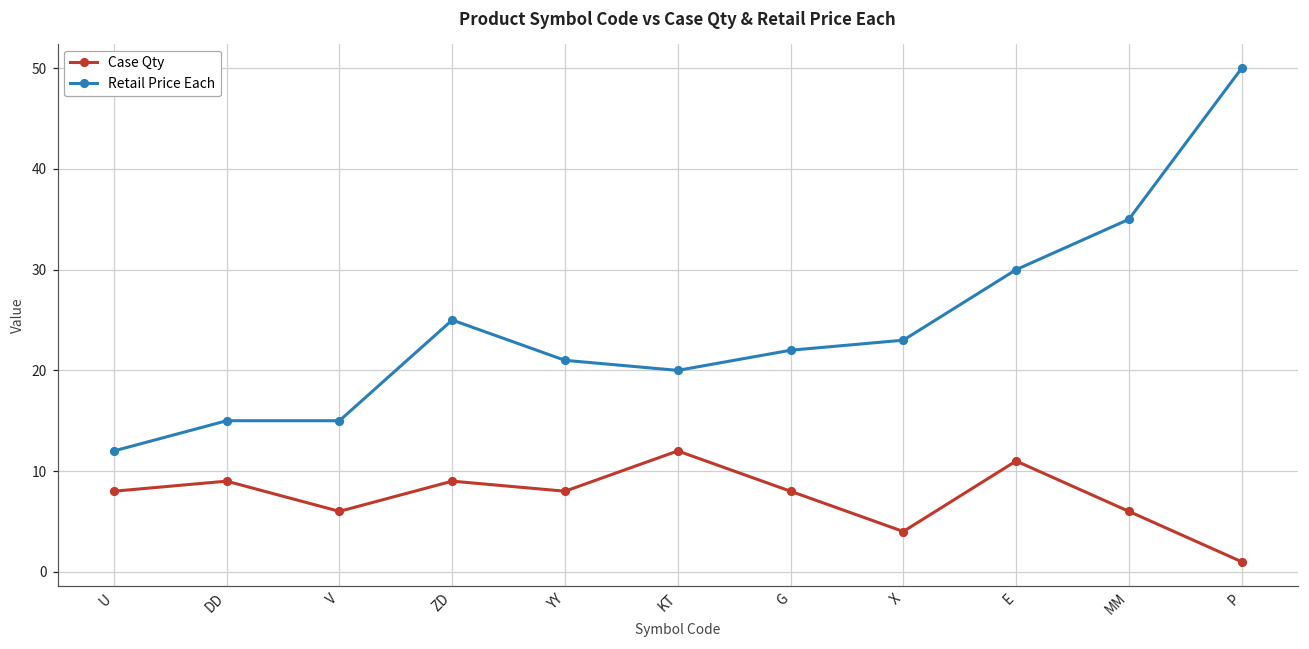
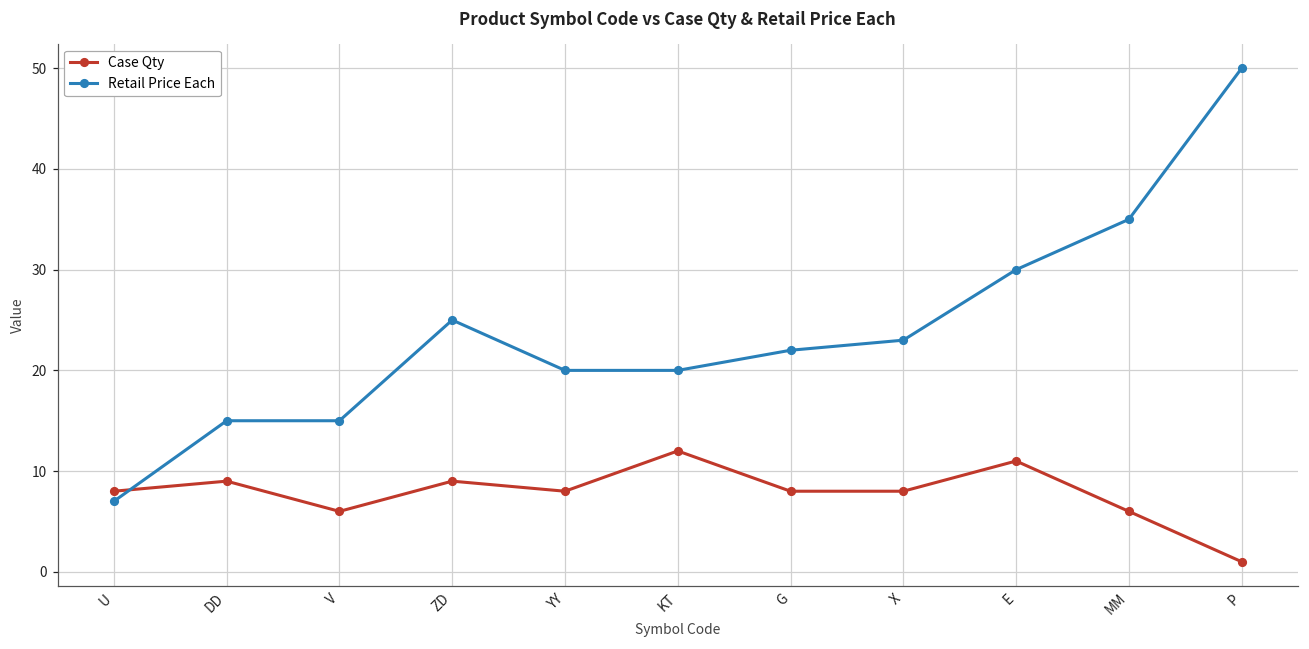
Retail Price Each, U: 12 -> 7
Retail Price Each, YY: 21 -> 20
Case Qty, X: 4 -> 8
